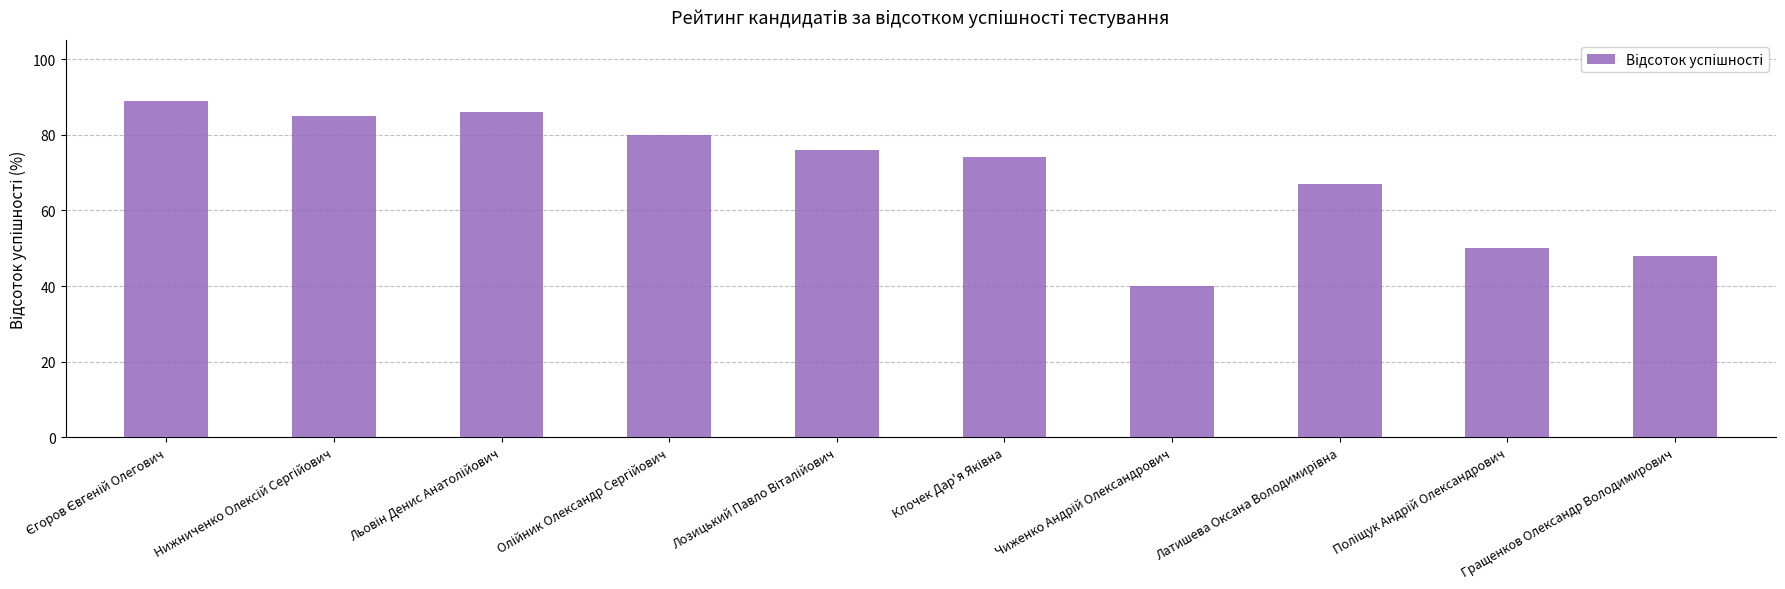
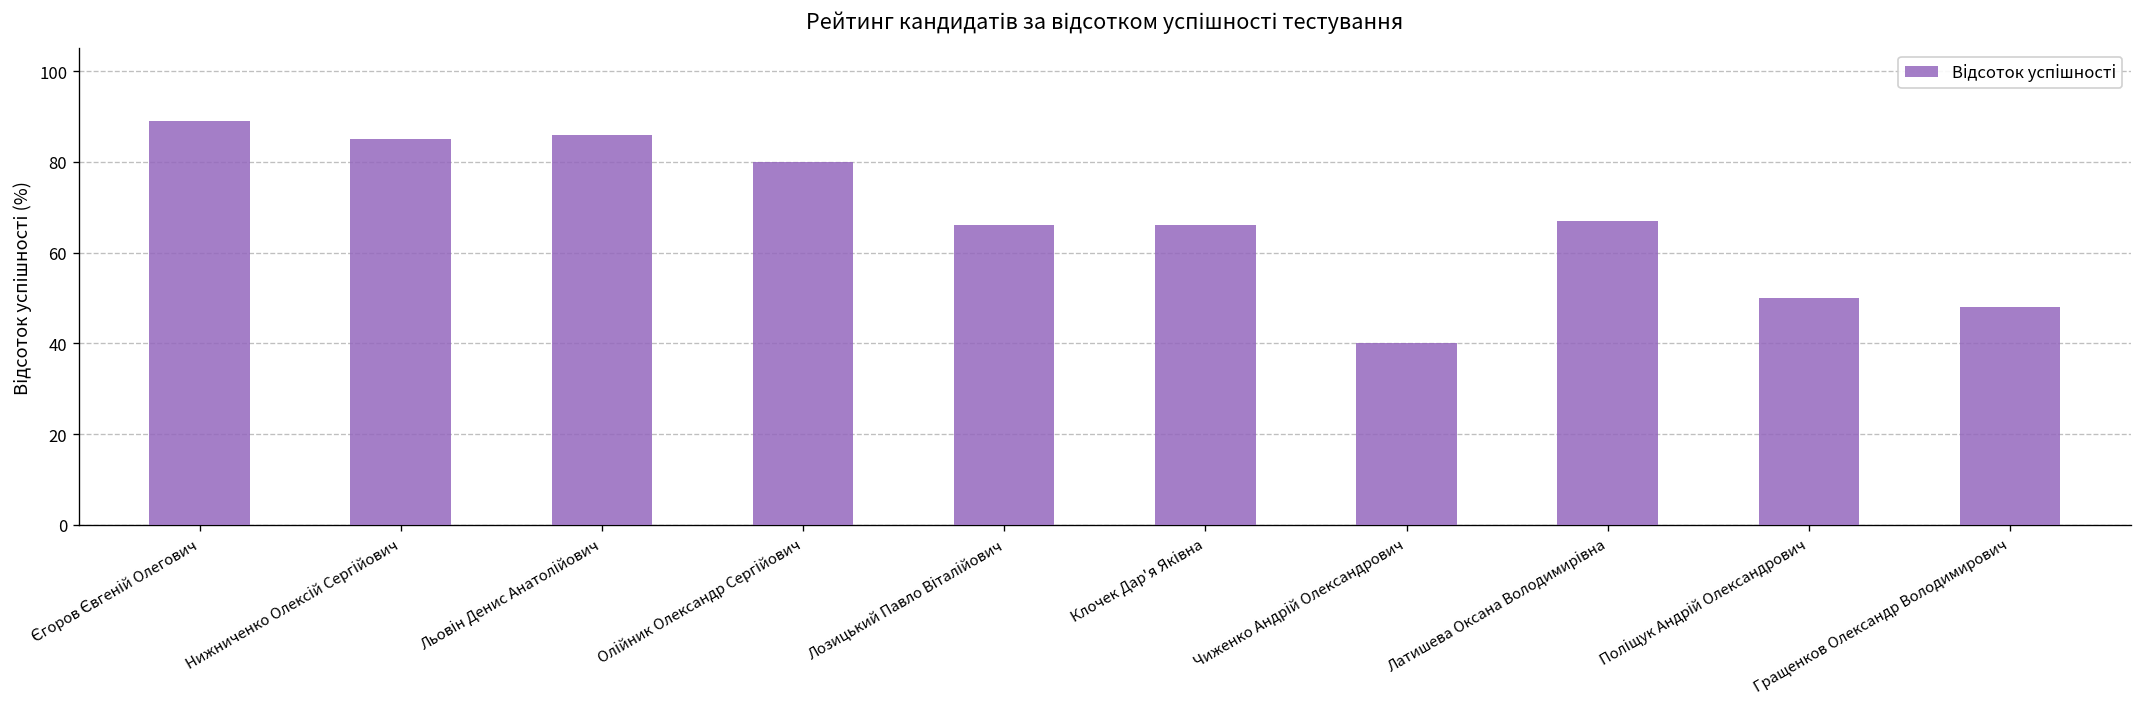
Лозицький Павло Віталійович: 76 -> 66
Клочек Дар'я Яківна: 74 -> 66
